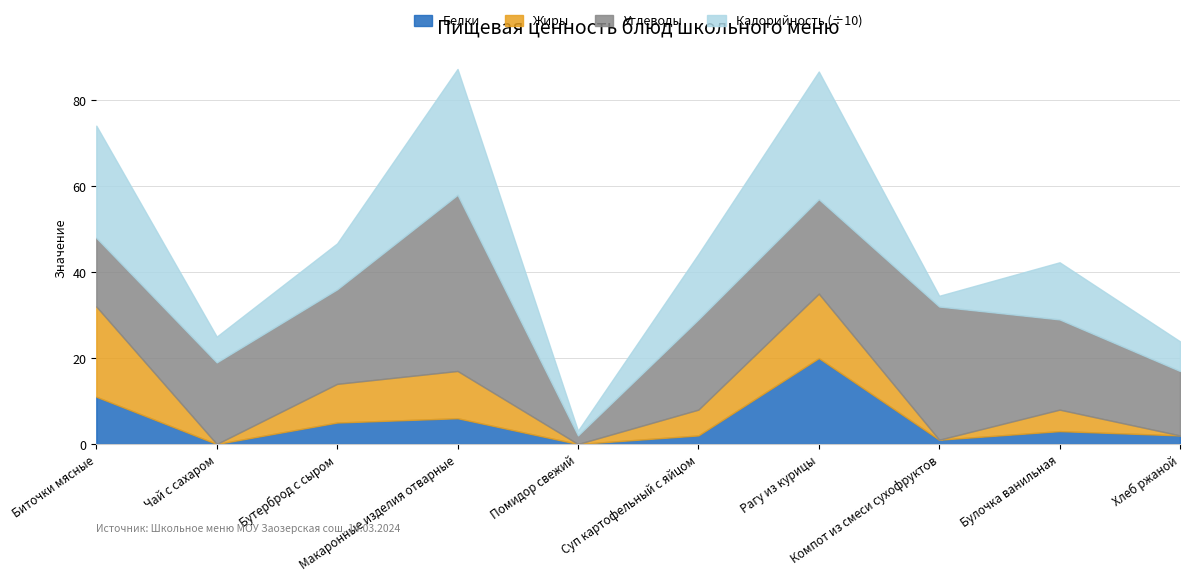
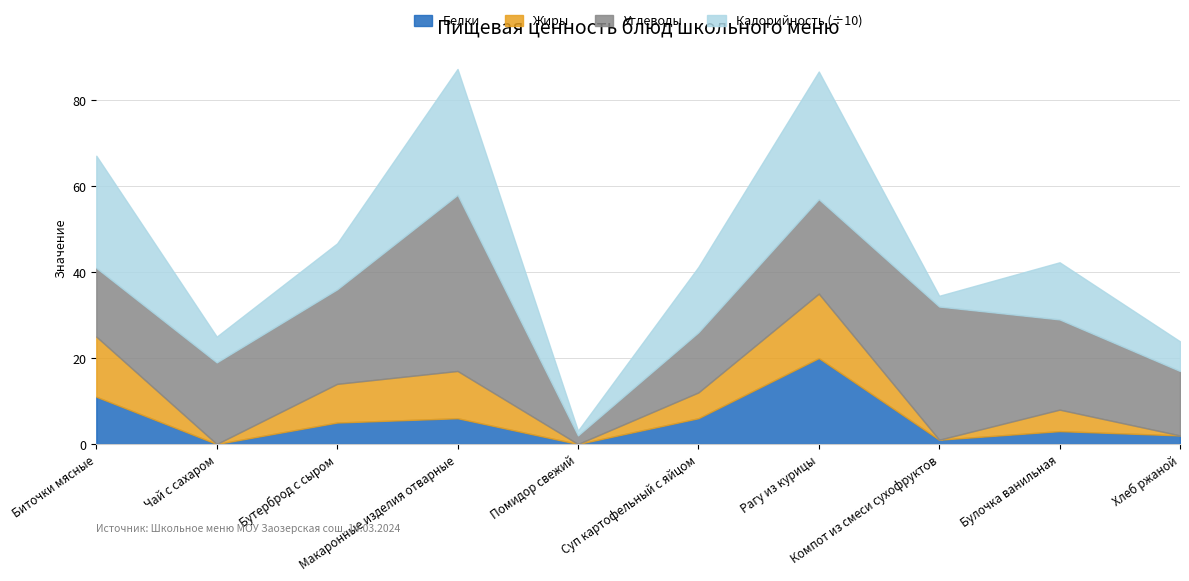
Жиры, Биточки мясные: 21 -> 14
Белки, Суп картофельный с яйцом: 2 -> 6
Углеводы, Суп картофельный с яйцом: 21 -> 14
